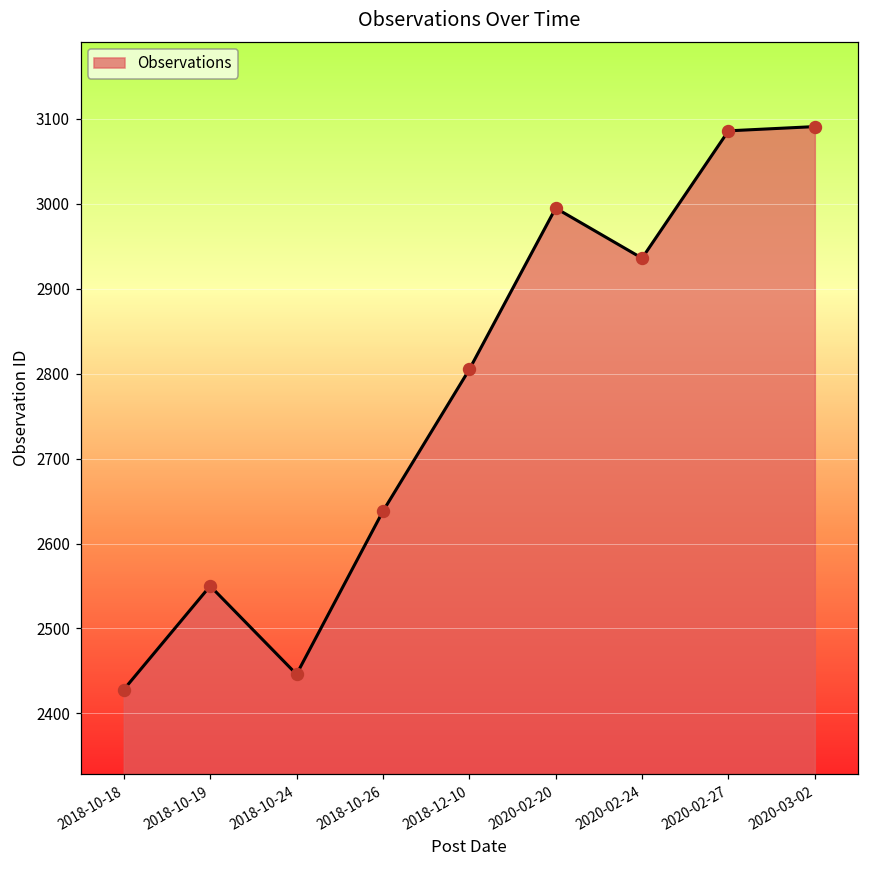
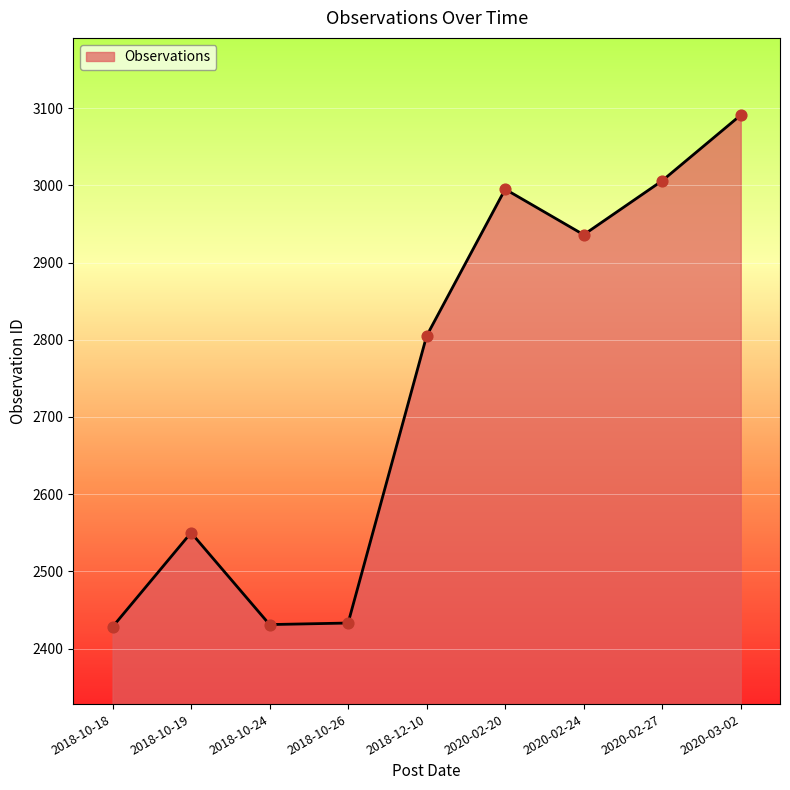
2018-10-24: 2450 -> 2430
2018-10-26: 2640 -> 2430
2020-02-27: 3090 -> 3010
